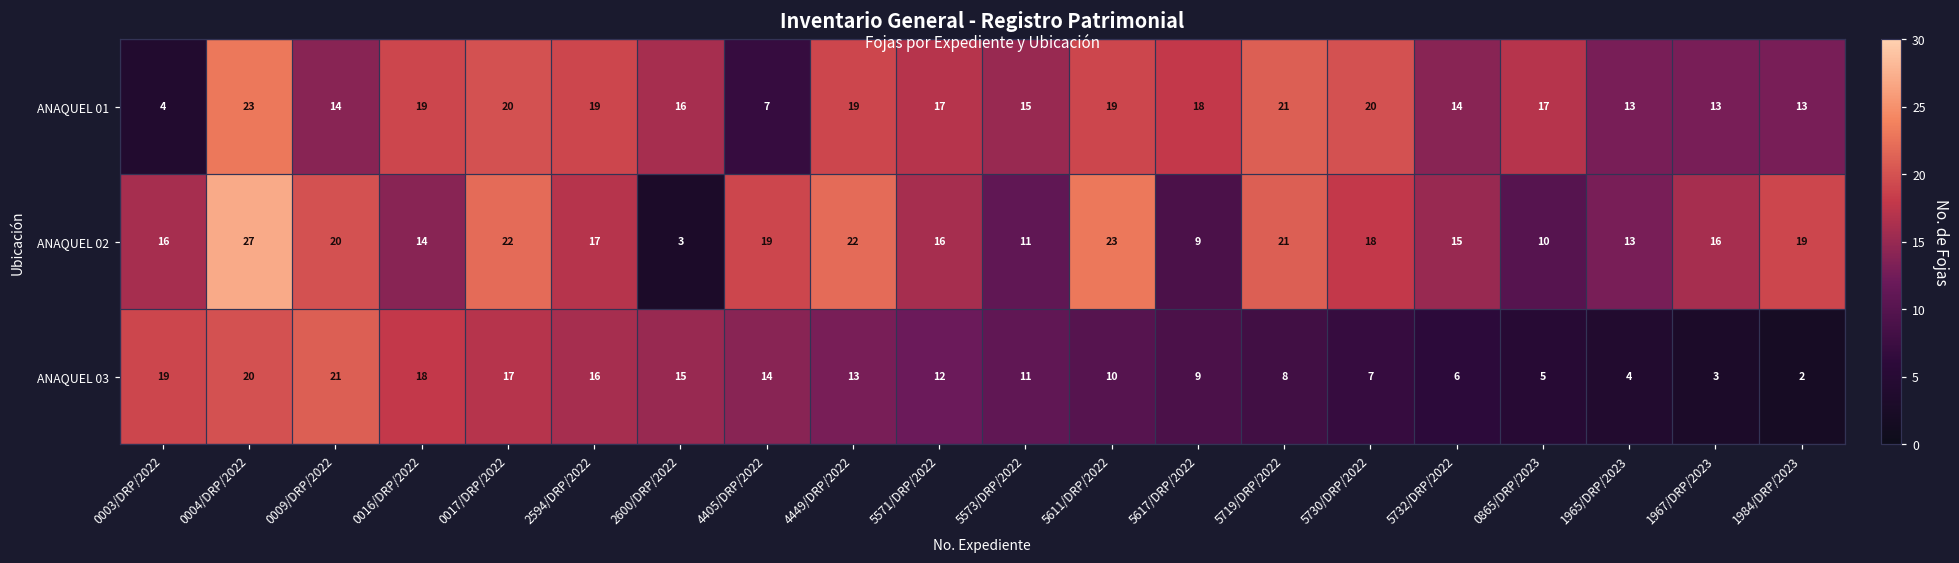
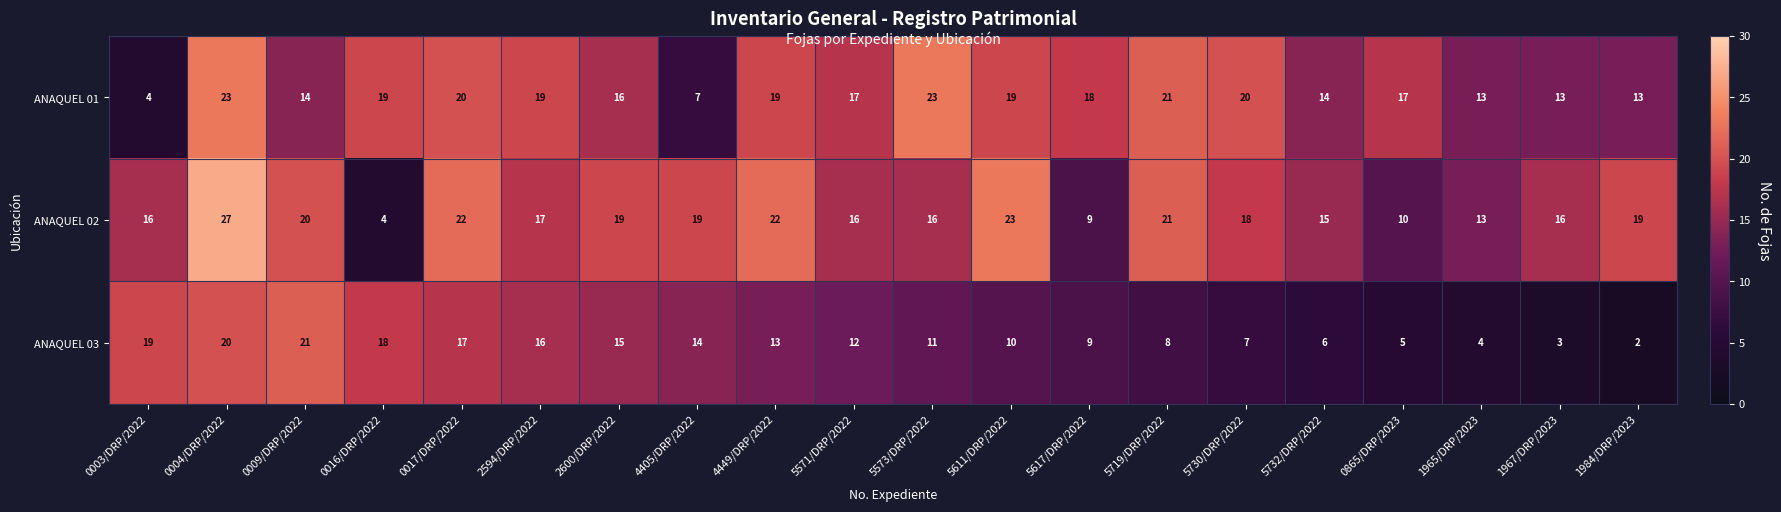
ANAQUEL 01, 5573/DRP/2022: 15 -> 23
ANAQUEL 02, 0016/DRP/2022: 14 -> 4
ANAQUEL 02, 2600/DRP/2022: 3 -> 19
ANAQUEL 02, 5573/DRP/2022: 11 -> 16
